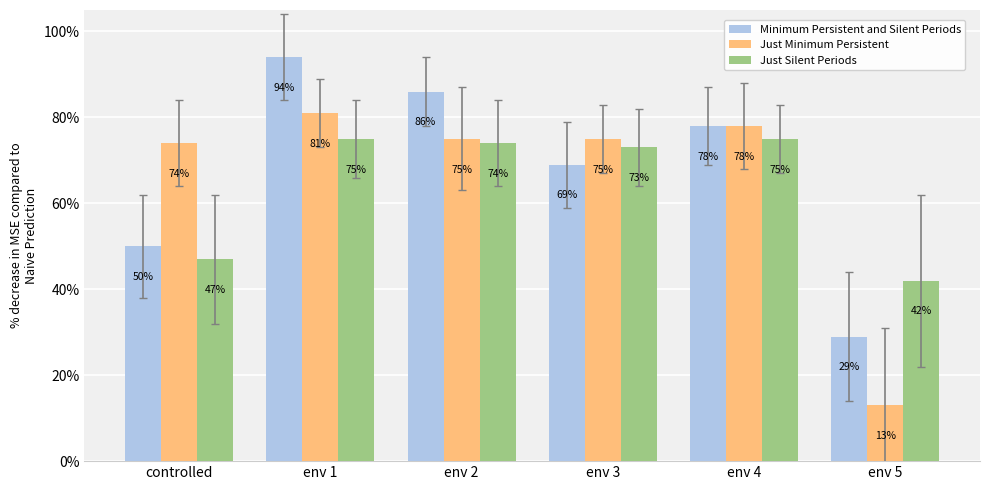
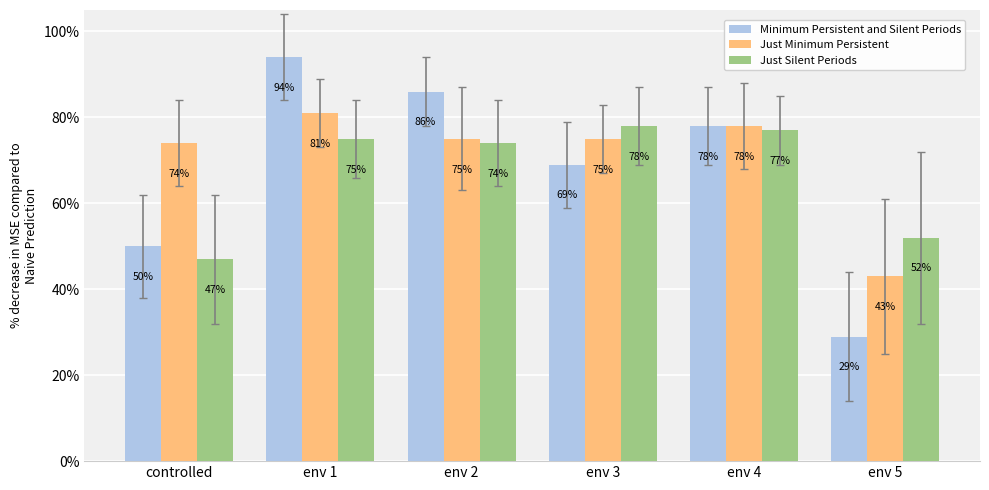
Just Silent Periods, env 3: 73% -> 78%
Just Silent Periods, env 4: 75% -> 77%
Just Minimum Persistent, env 5: 13% -> 43%
Just Silent Periods, env 5: 42% -> 52%
